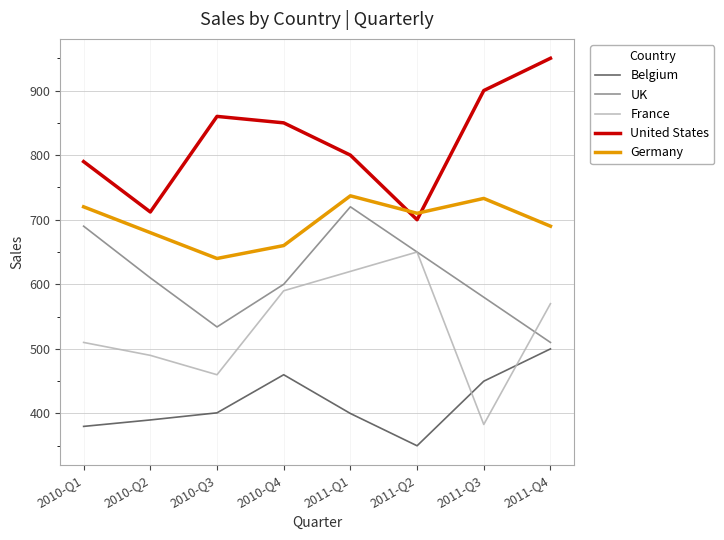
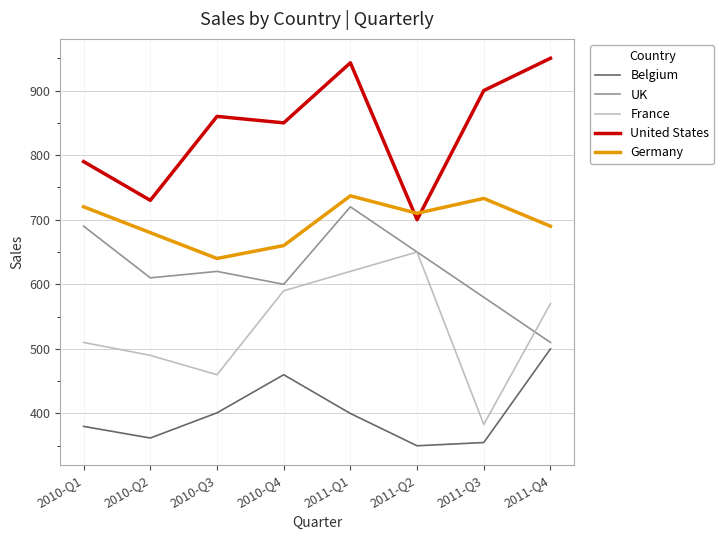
Belgium, 2010-Q2: 390 -> 360
United States, 2010-Q2: 710 -> 730
UK, 2010-Q3: 530 -> 620
United States, 2011-Q1: 800 -> 940
Belgium, 2011-Q3: 450 -> 360
